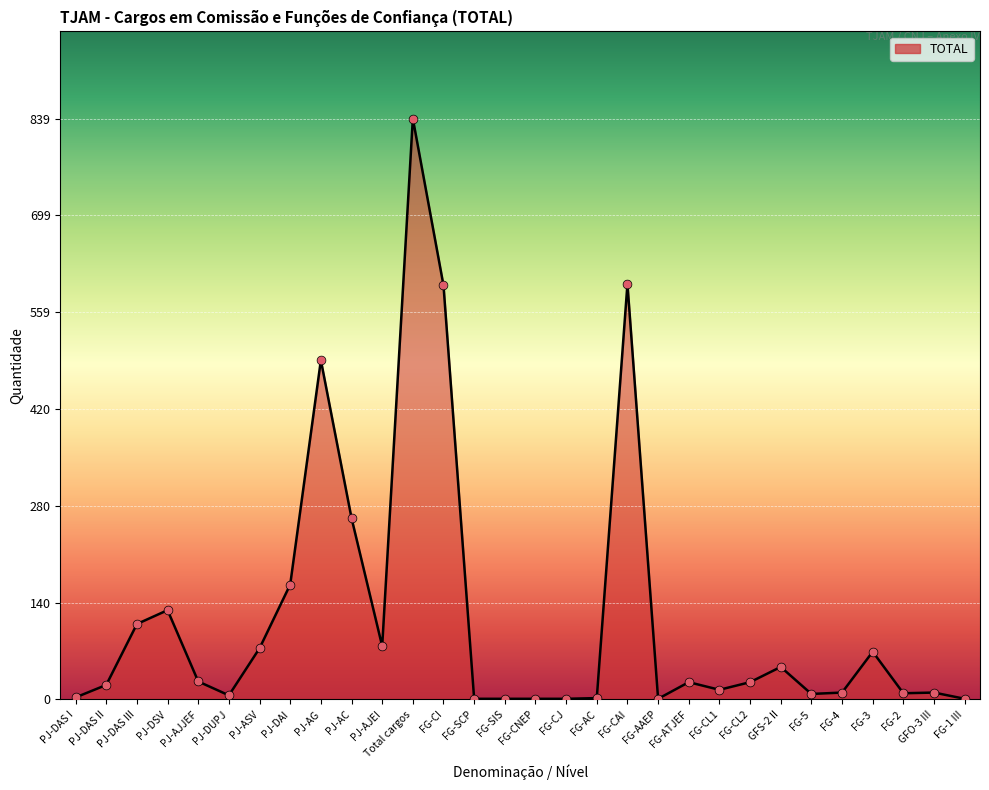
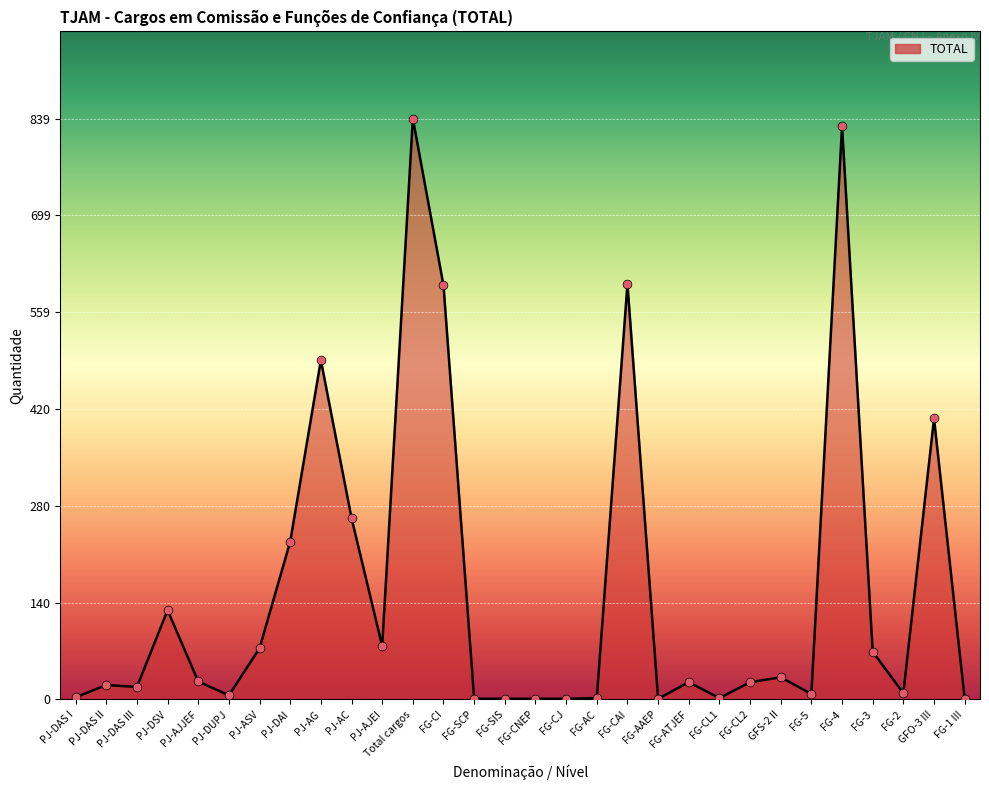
PJ-DAS III: 110 -> 20
PJ-DAI: 170 -> 230
FG-CL1: 10 -> 0
GFS-2 II: 50 -> 30
FG-4: 10 -> 830
GFO-3 III: 10 -> 410
